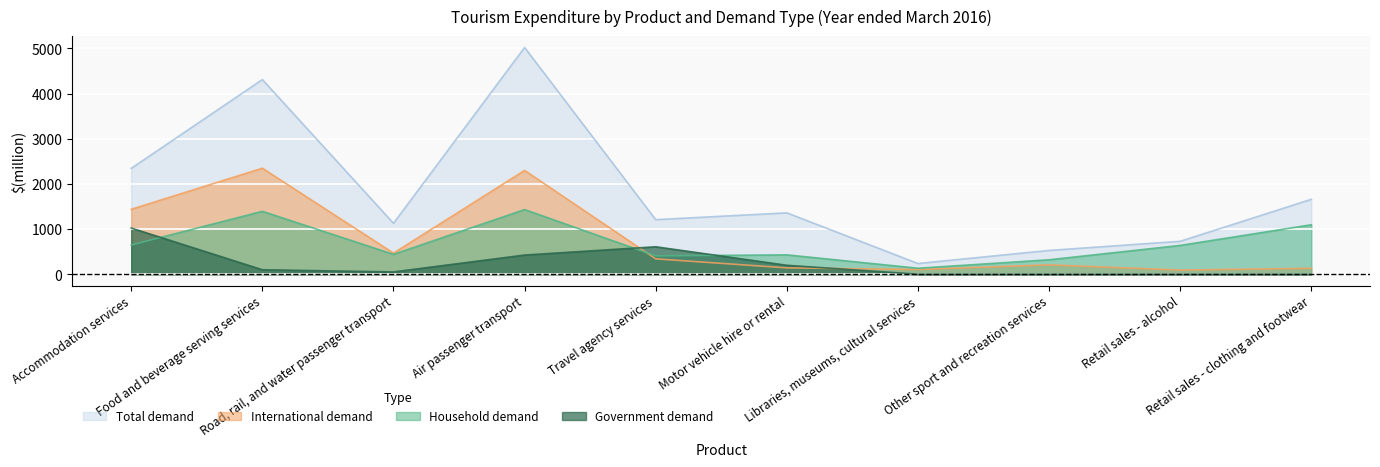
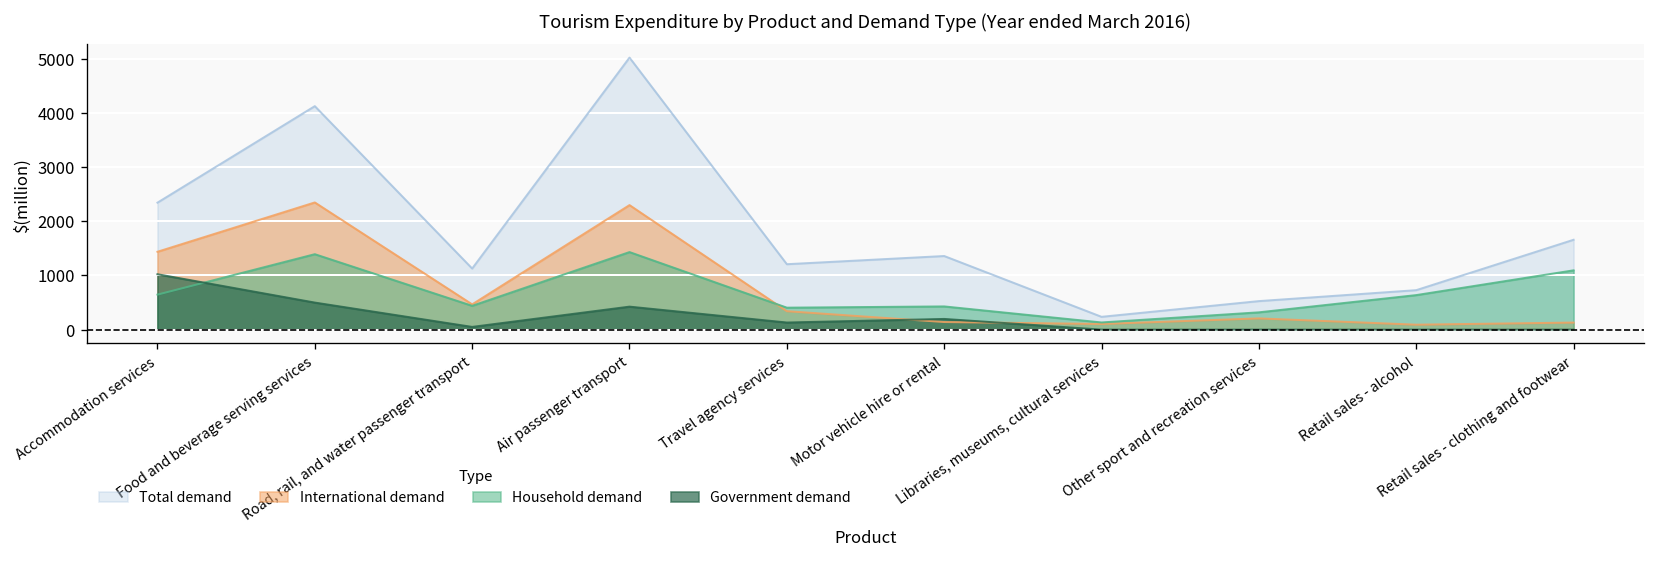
Total demand, Food and beverage serving services: 4300 -> 4100
Government demand, Food and beverage serving services: 100 -> 500
Government demand, Travel agency services: 600 -> 100
